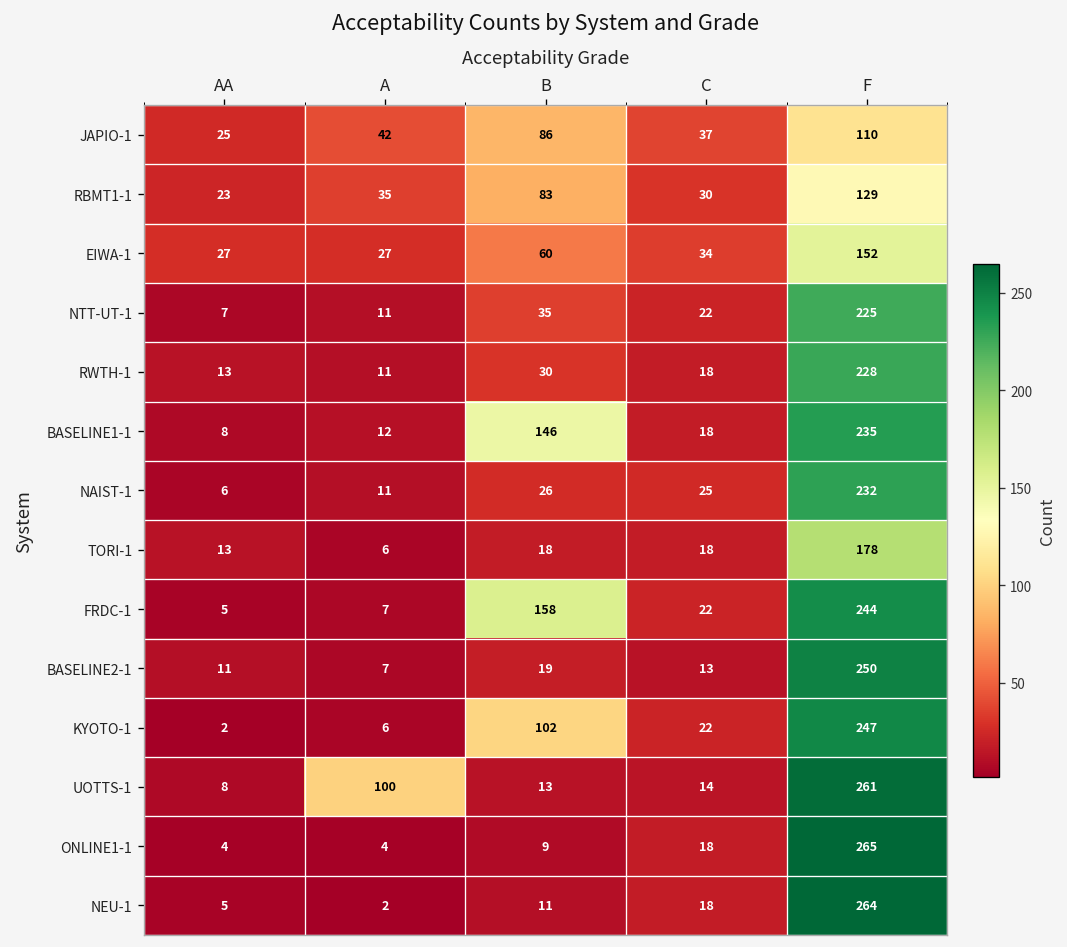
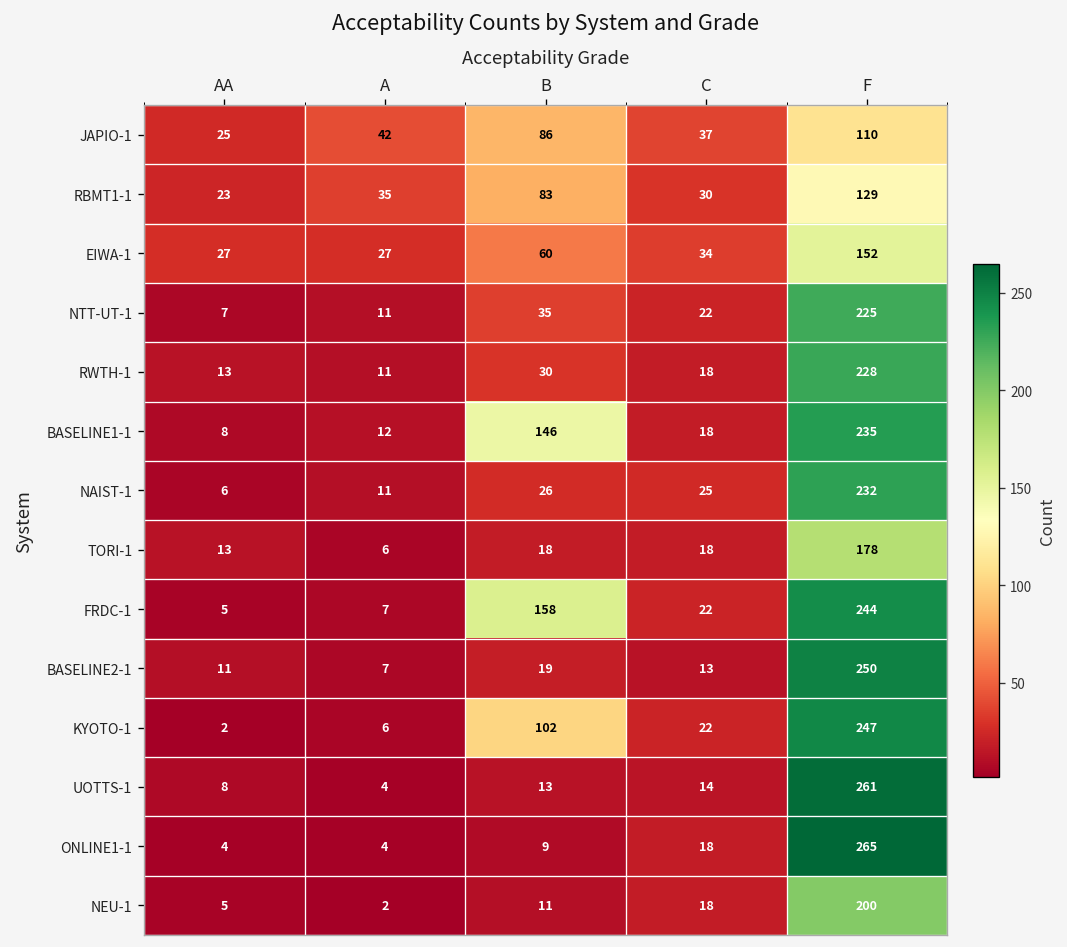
UOTTS-1, A: 100 -> 4
NEU-1, F: 264 -> 200
